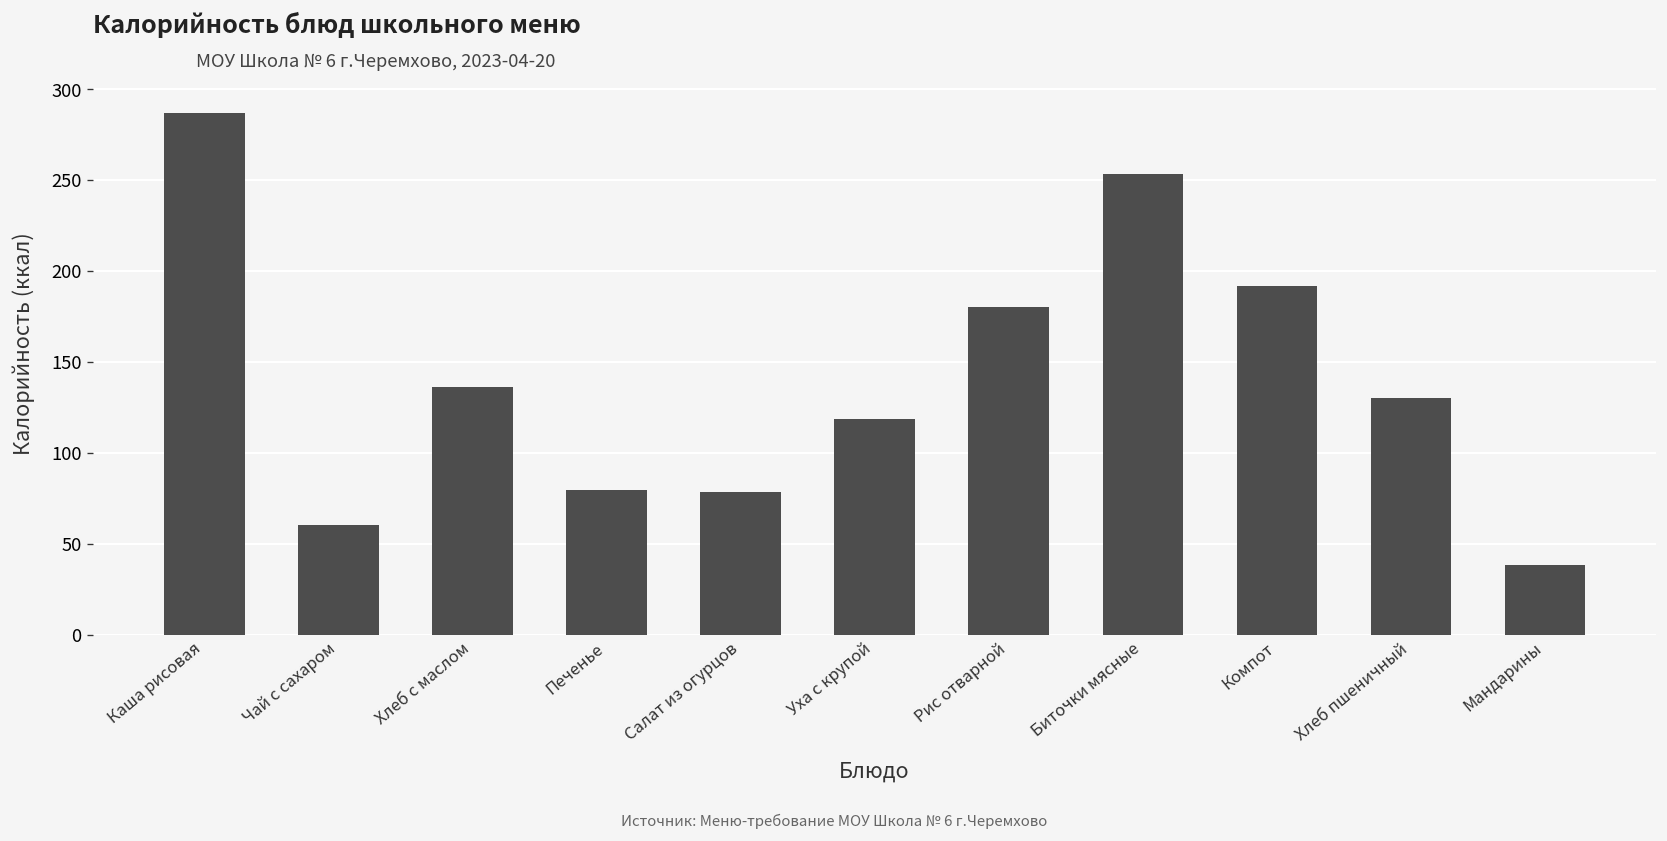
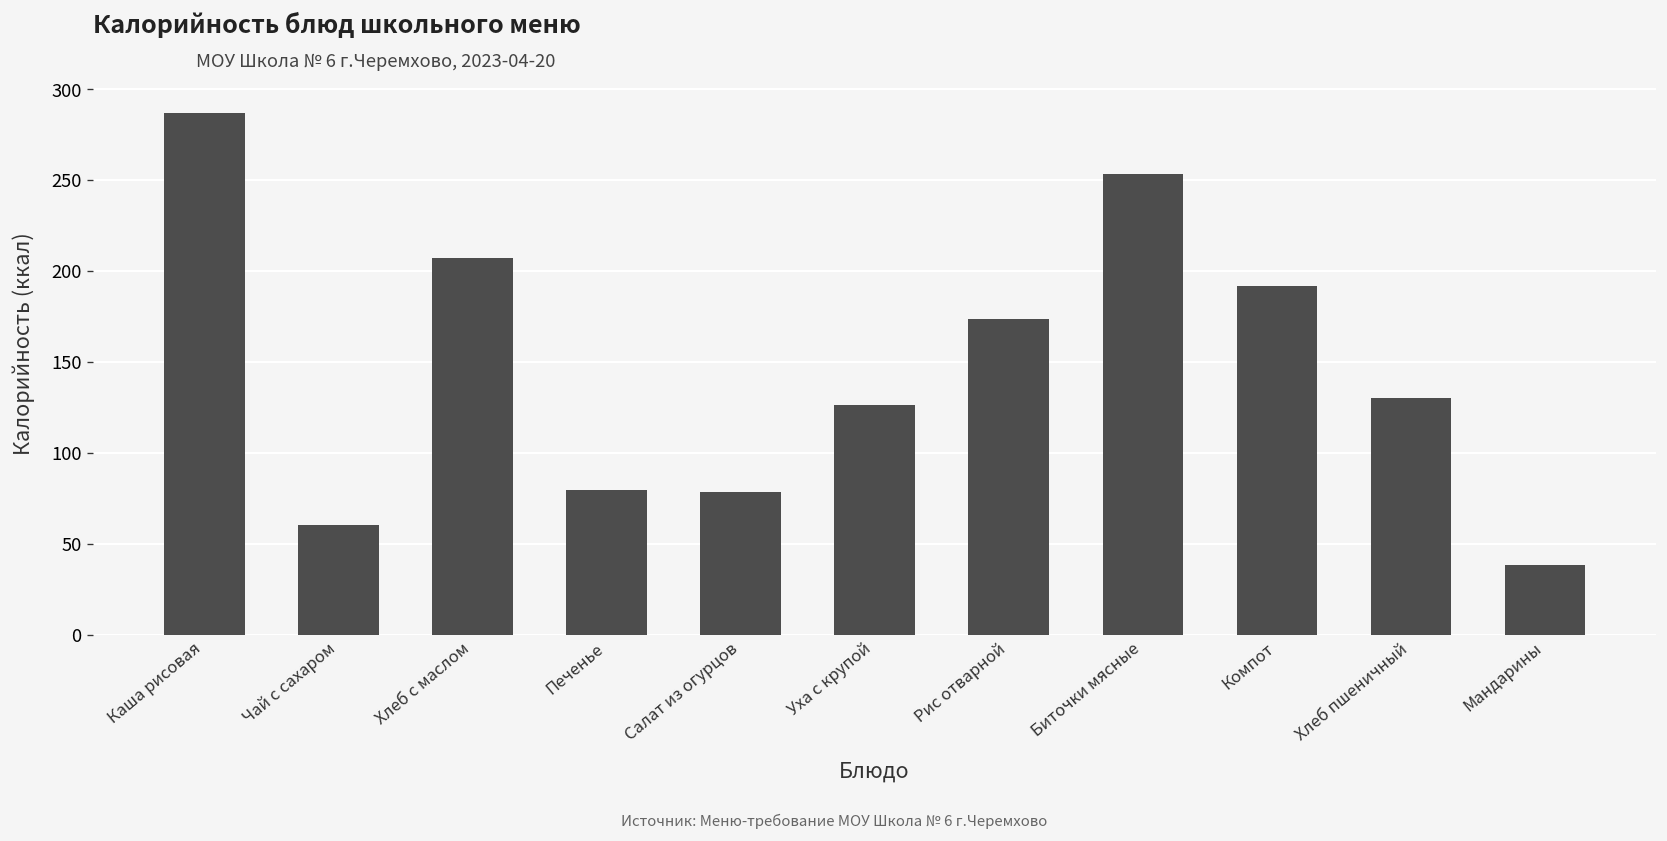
Хлеб с маслом: 136 -> 207
Уха с крупой: 118 -> 126
Рис отварной: 180 -> 174
